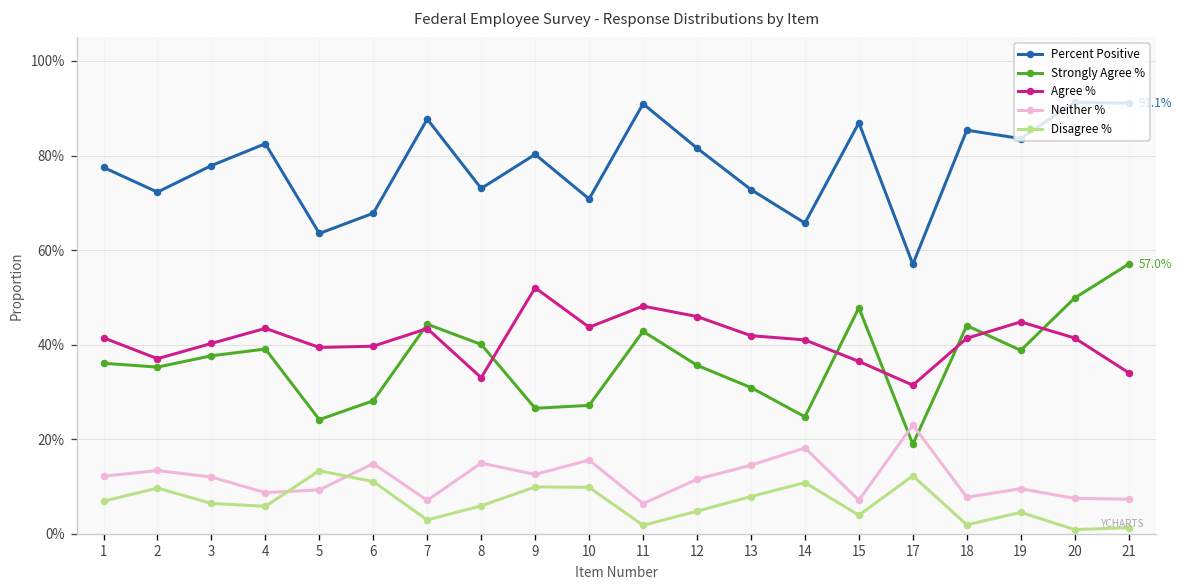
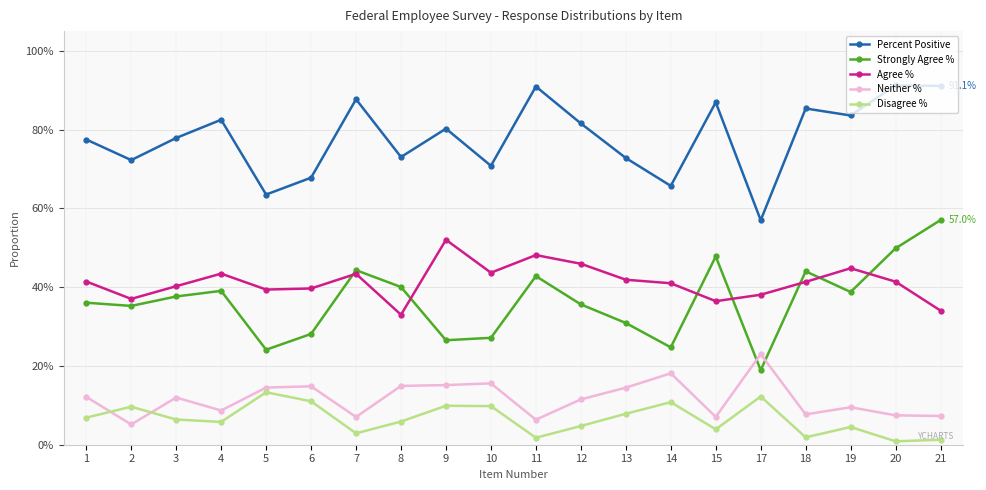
Neither %, 2: 13% -> 5%
Neither %, 5: 9% -> 15%
Neither %, 9: 13% -> 15%
Agree %, 17: 31% -> 38%
